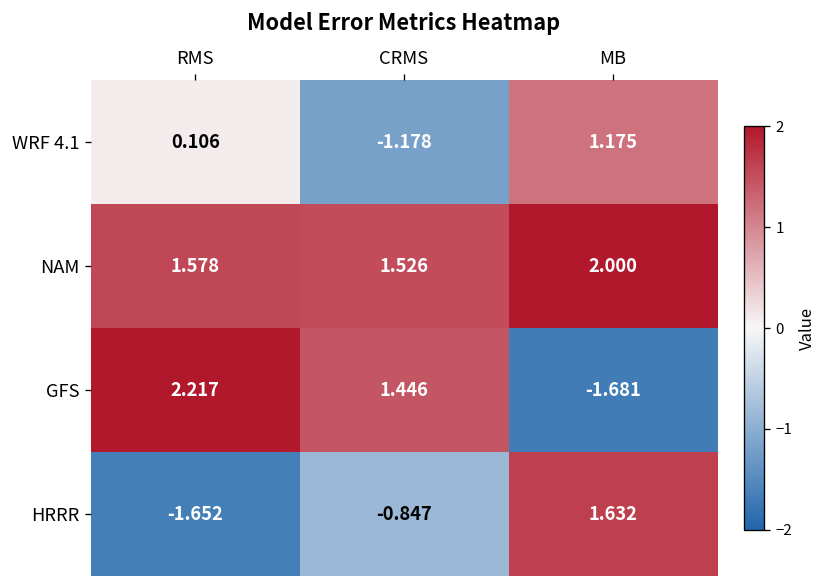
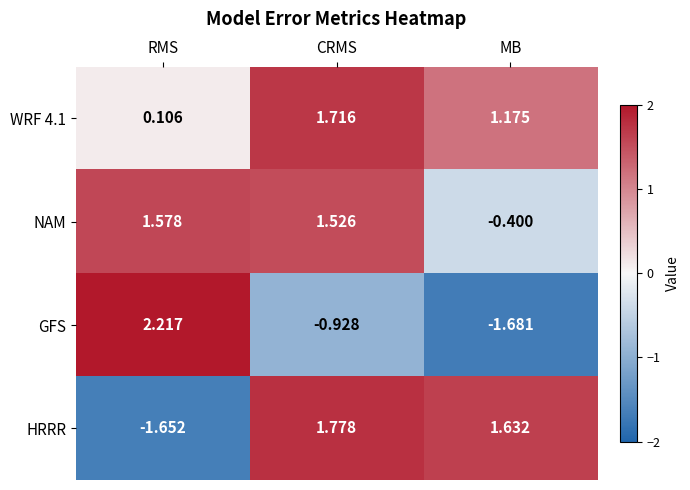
WRF 4.1, CRMS: -1.178 -> 1.716
NAM, MB: 2.000 -> -0.400
GFS, CRMS: 1.446 -> -0.928
HRRR, CRMS: -0.847 -> 1.778
